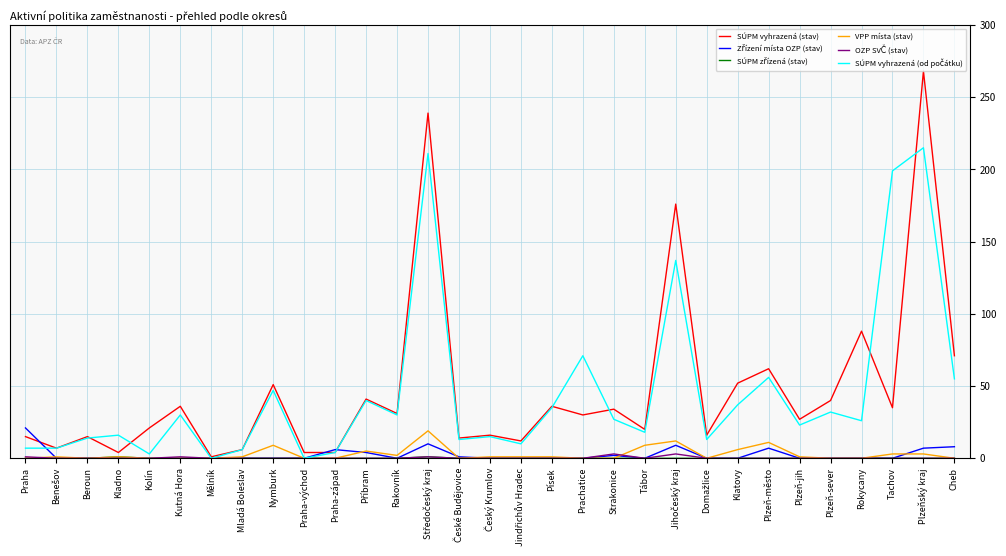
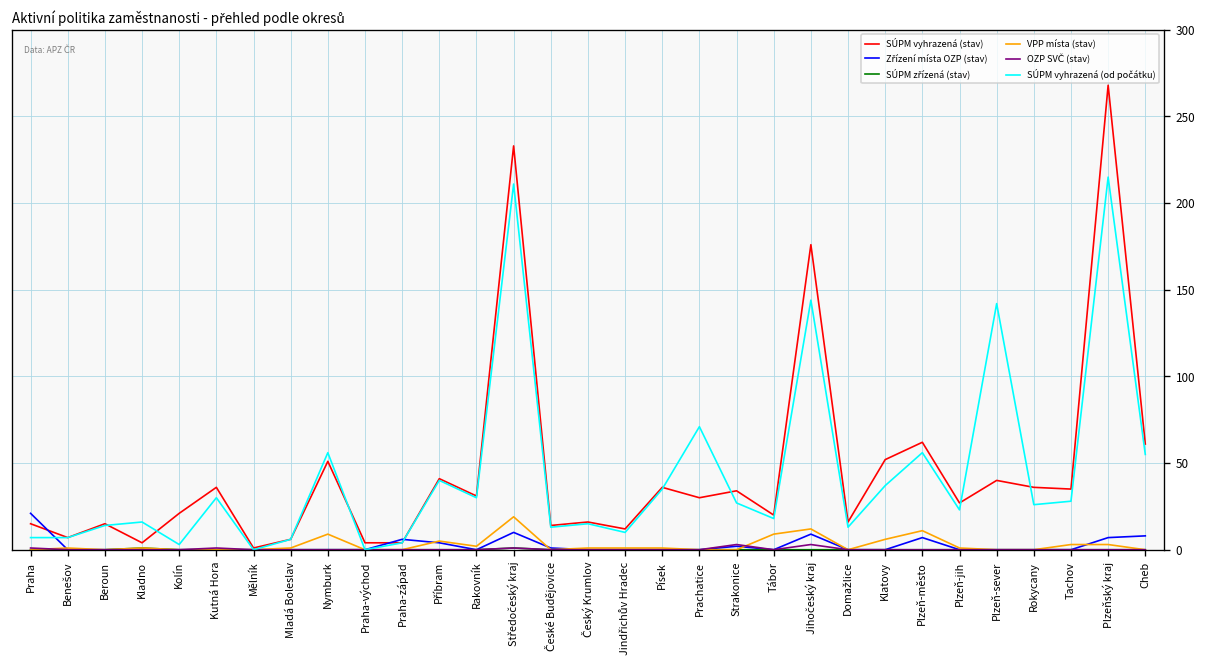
SÚPM vyhrazená (od počátku), Nymburk: 47 -> 56
SÚPM vyhrazená (stav), Středočeský kraj: 239 -> 233
SÚPM vyhrazená (od počátku), Jihočeský kraj: 137 -> 144
SÚPM vyhrazená (od počátku), Plzeň-sever: 32 -> 142
SÚPM vyhrazená (stav), Rokycany: 88 -> 36
SÚPM vyhrazená (od počátku), Tachov: 199 -> 28
SÚPM vyhrazená (stav), Cheb: 71 -> 61
